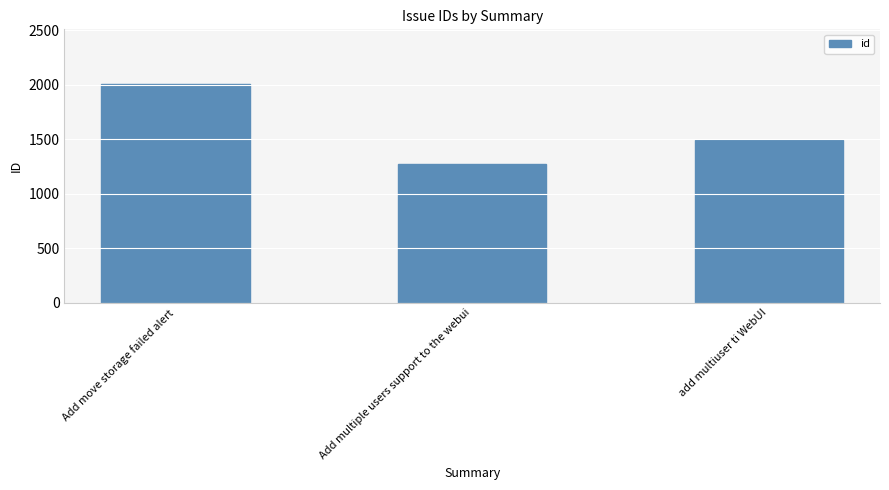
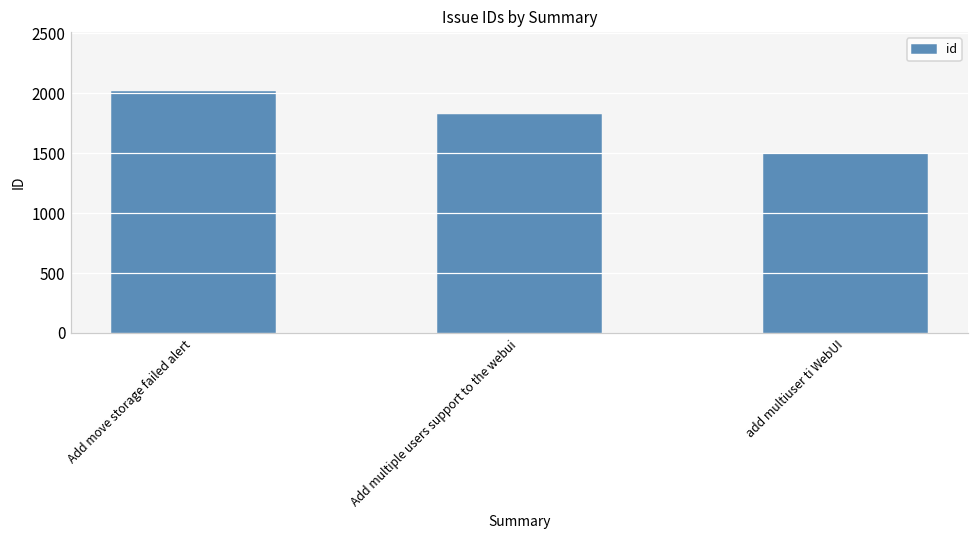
Add multiple users support to the webui: 1270 -> 1820
